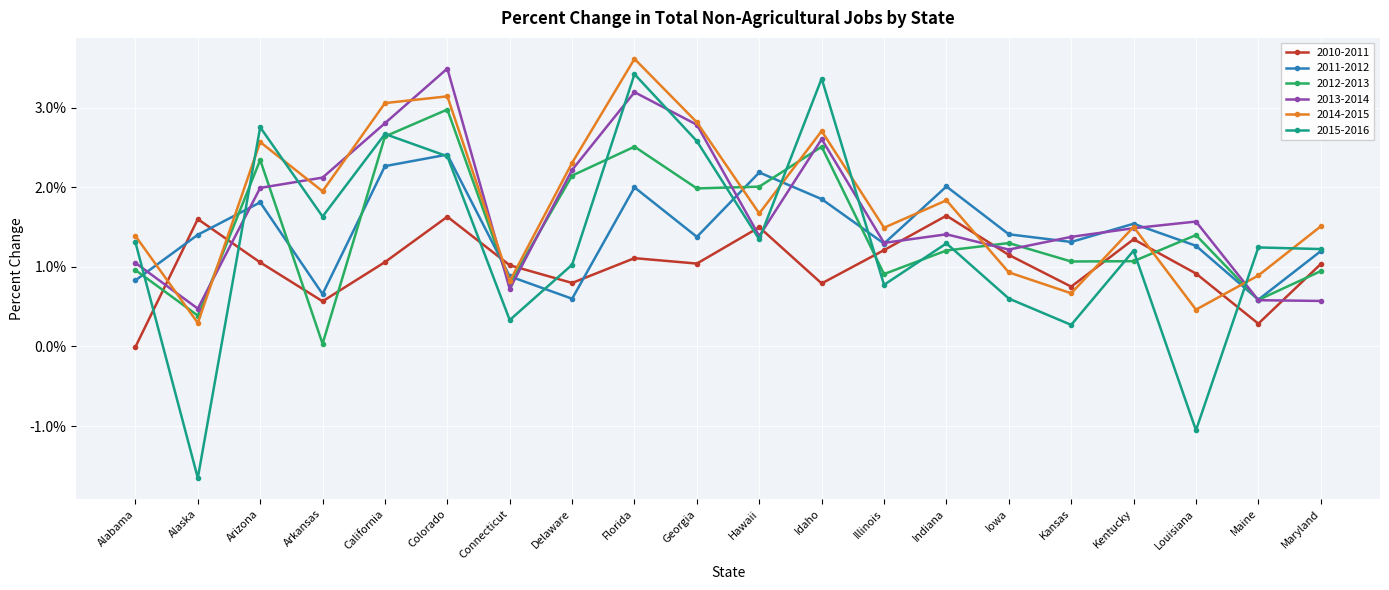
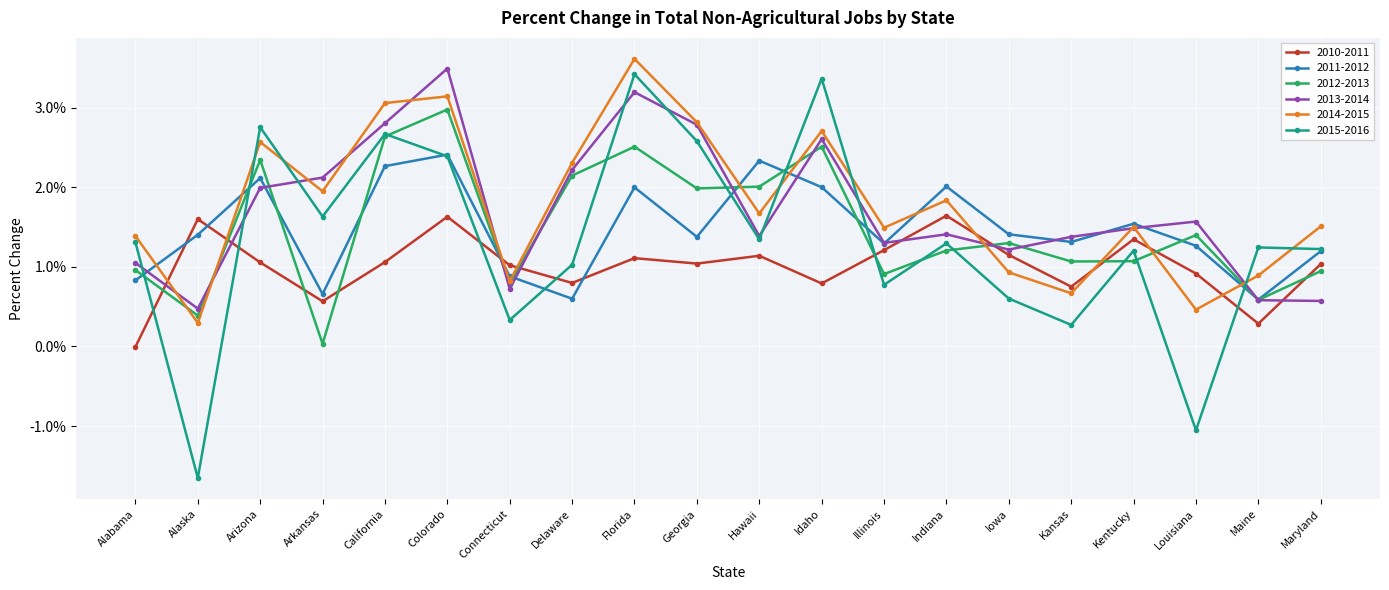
2011-2012, Arizona: 1.8% -> 2.1%
2010-2011, Hawaii: 1.5% -> 1.1%
2011-2012, Hawaii: 2.2% -> 2.3%
2011-2012, Idaho: 1.9% -> 2.0%
